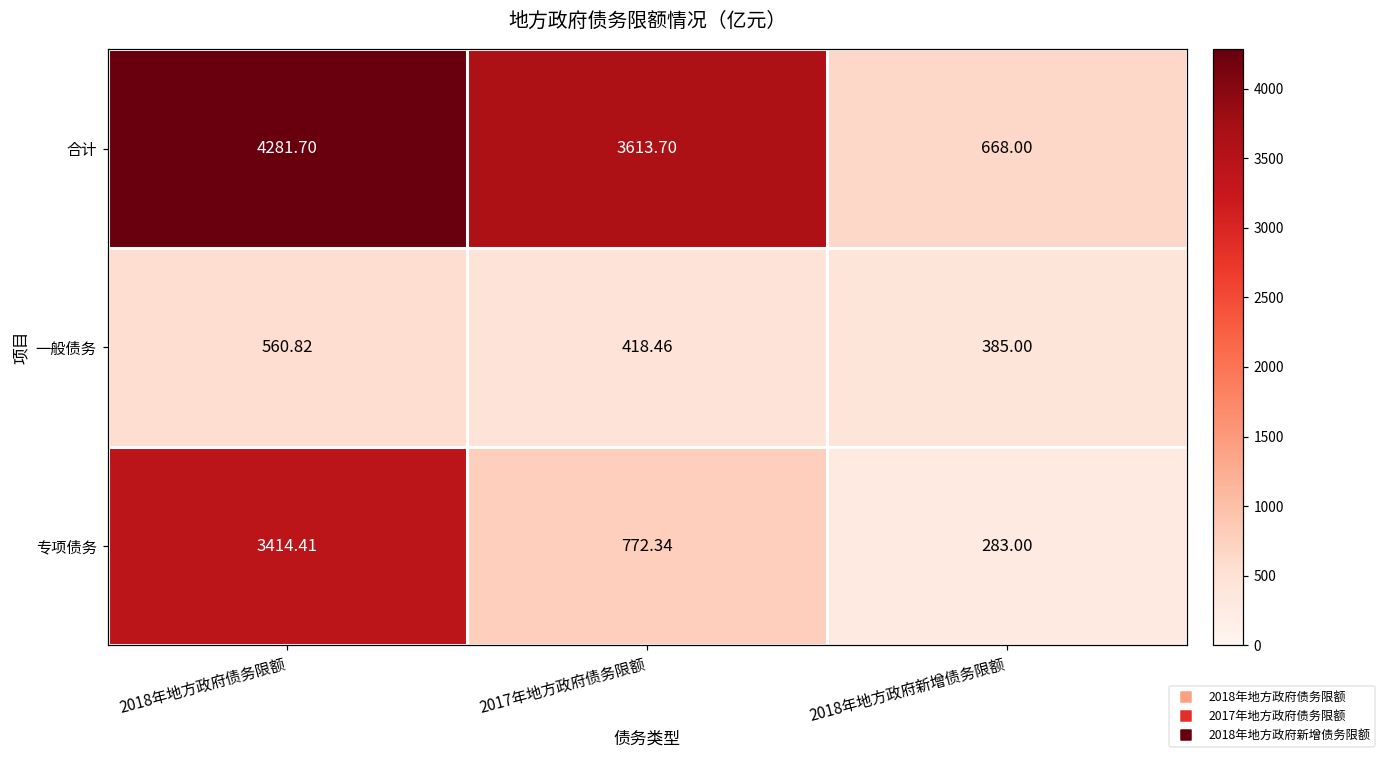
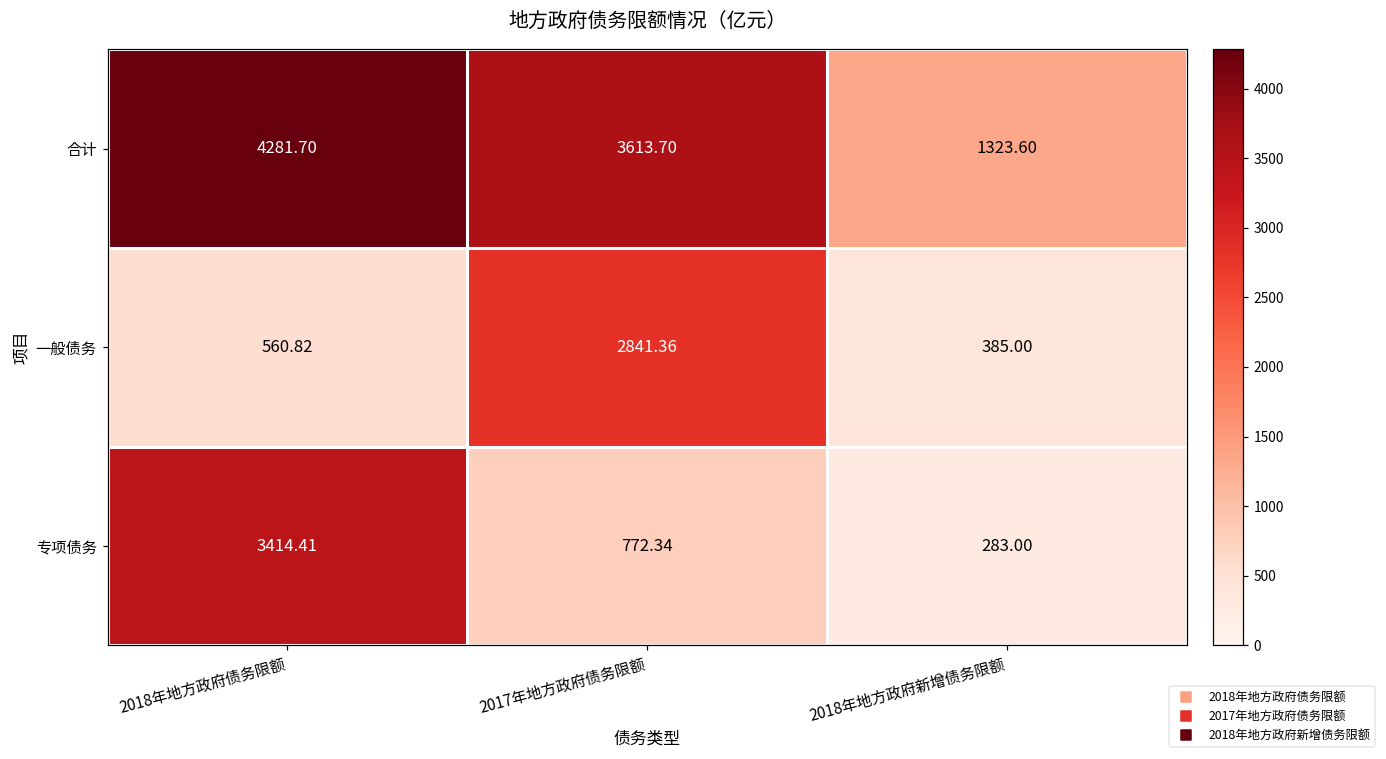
合计, 2018年地方政府新增债务限额: 668.00 -> 1323.60
一般债务, 2017年地方政府债务限额: 418.46 -> 2841.36
